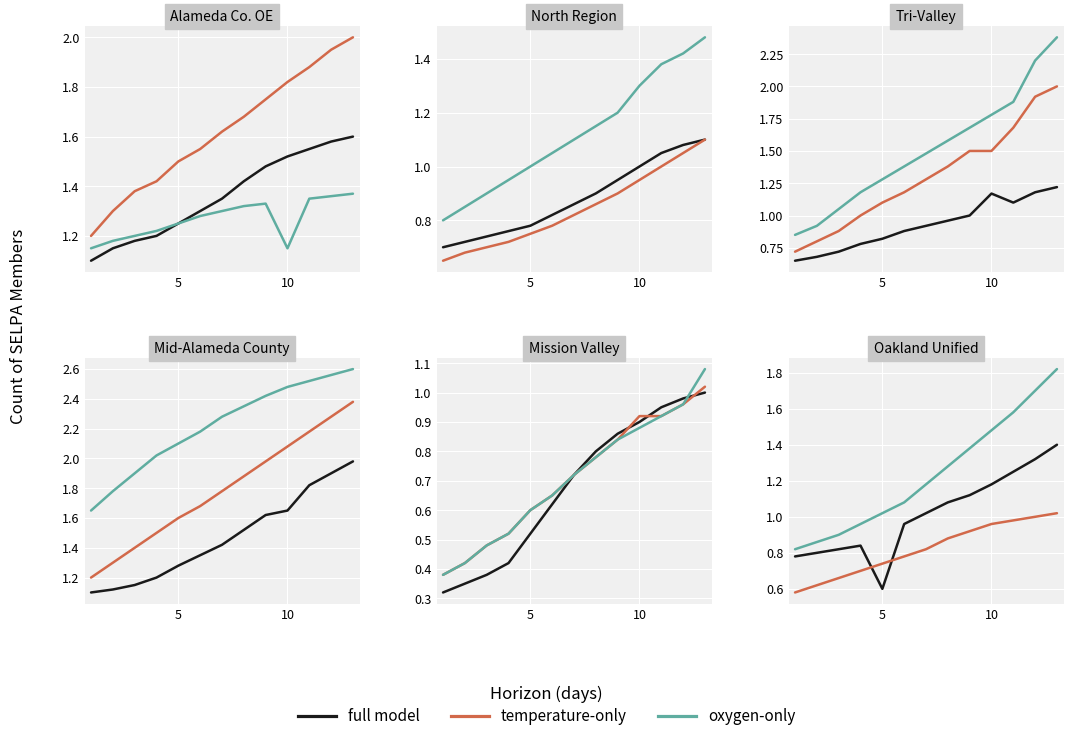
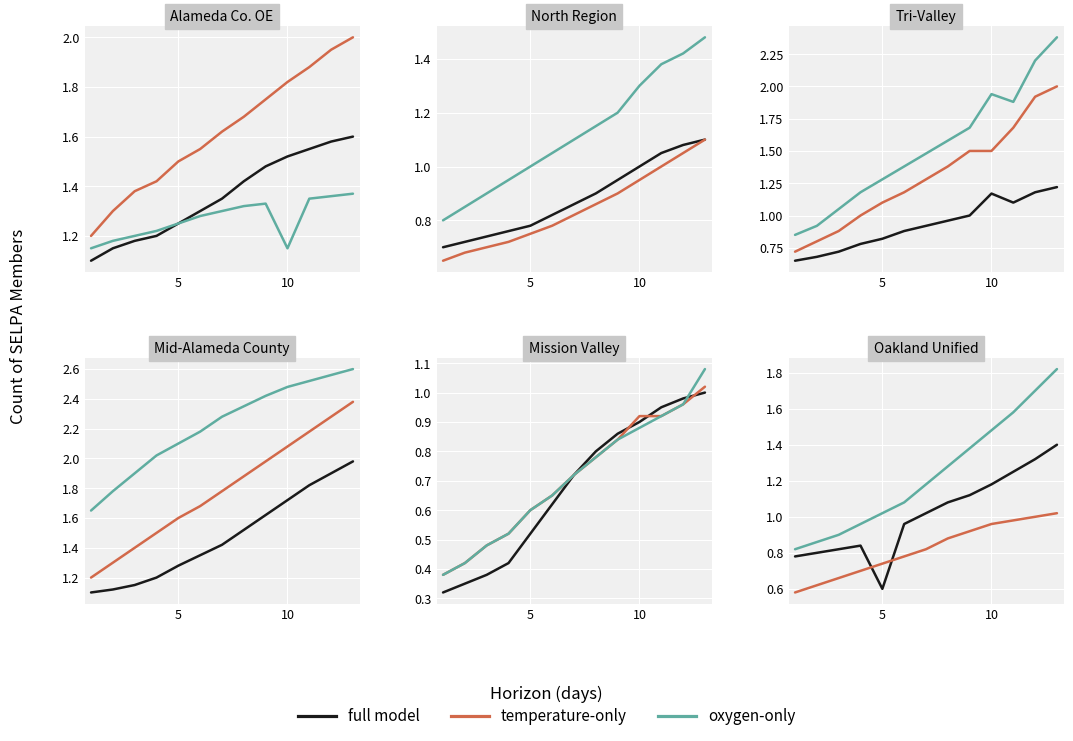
Tri-Valley, oxygen-only, 10: 1.78 -> 1.94
Mid-Alameda County, full model, 10: 1.65 -> 1.72
